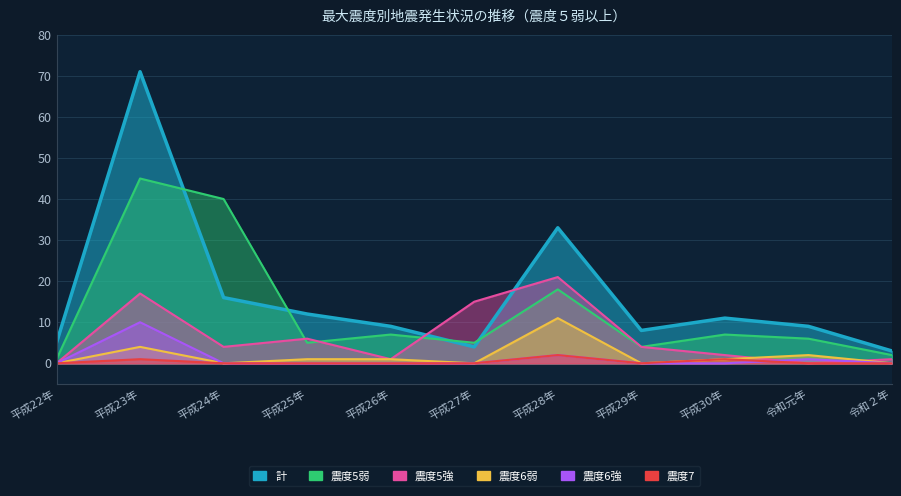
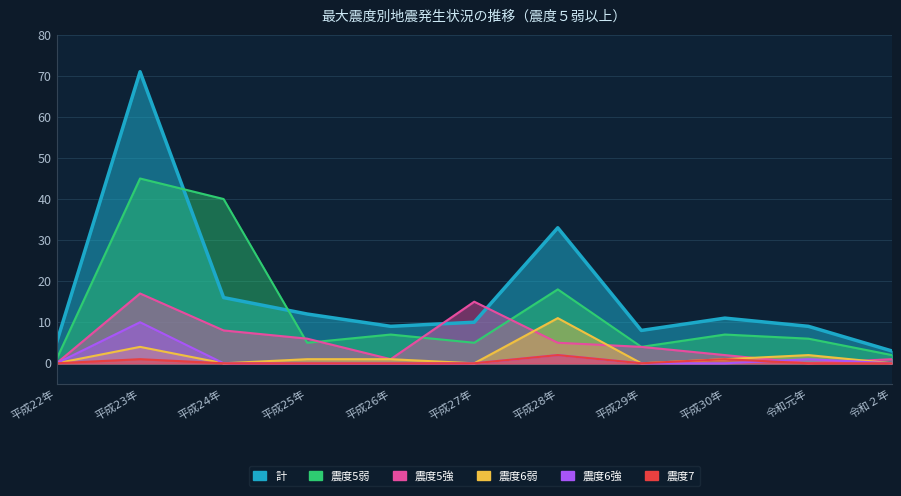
震度5強, 平成24年: 4 -> 8
計, 平成27年: 4 -> 10
震度5強, 平成28年: 21 -> 5
